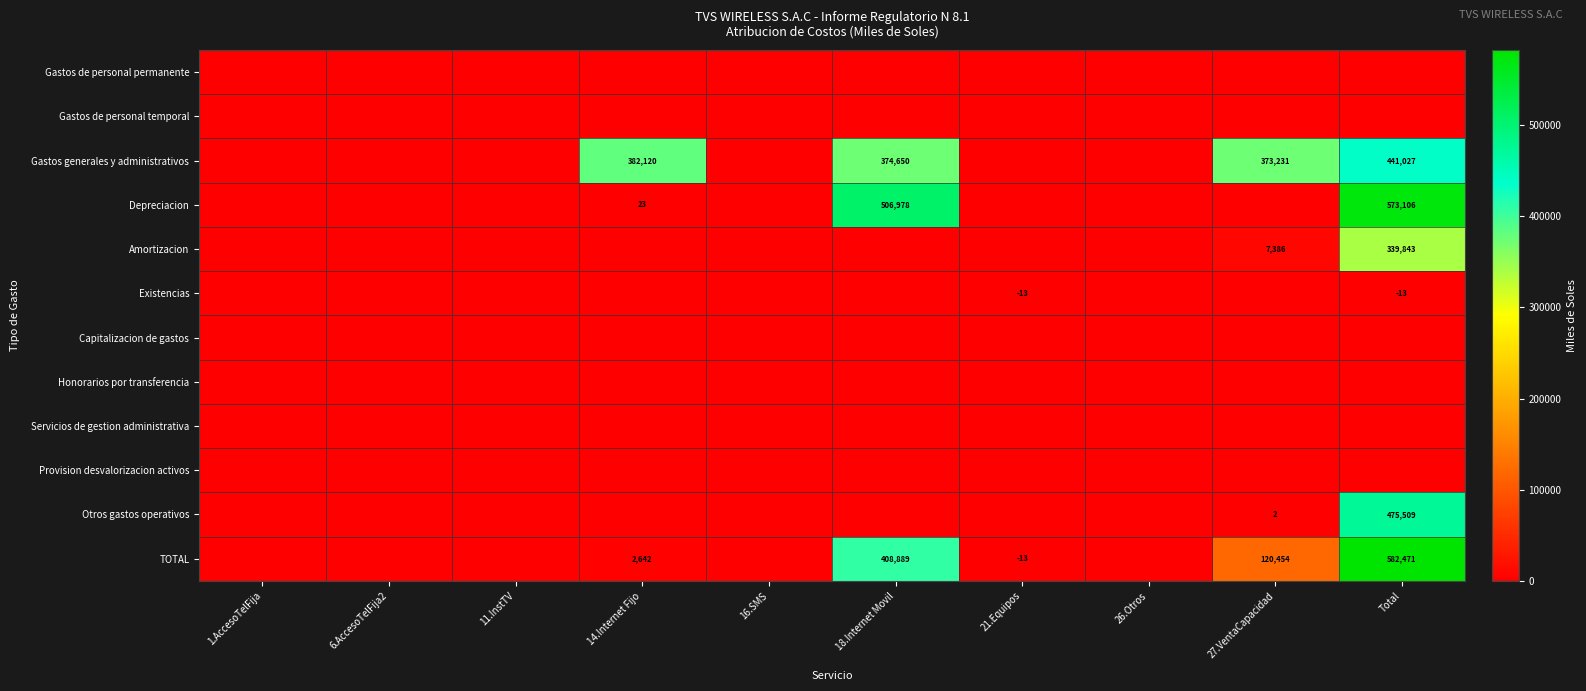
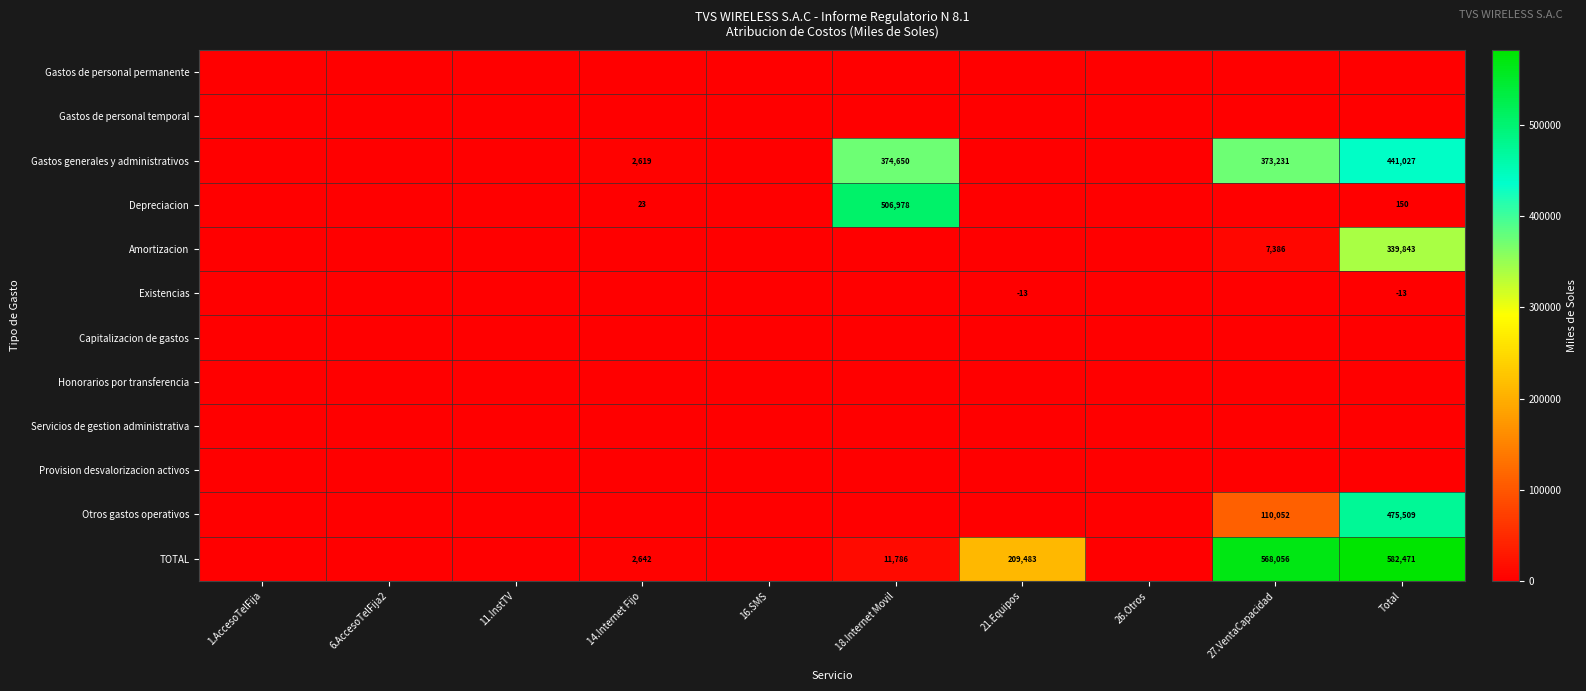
Gastos generales y administrativos, 14.Internet Fijo: 382,120 -> 2,619
Depreciacion, Total: 573,106 -> 150
Otros gastos operativos, 27.VentaCapacidad: 2 -> 110,052
TOTAL, 18.Internet Movil: 408,889 -> 11,786
TOTAL, 21.Equipos: -13 -> 209,483
TOTAL, 27.VentaCapacidad: 120,454 -> 568,056
